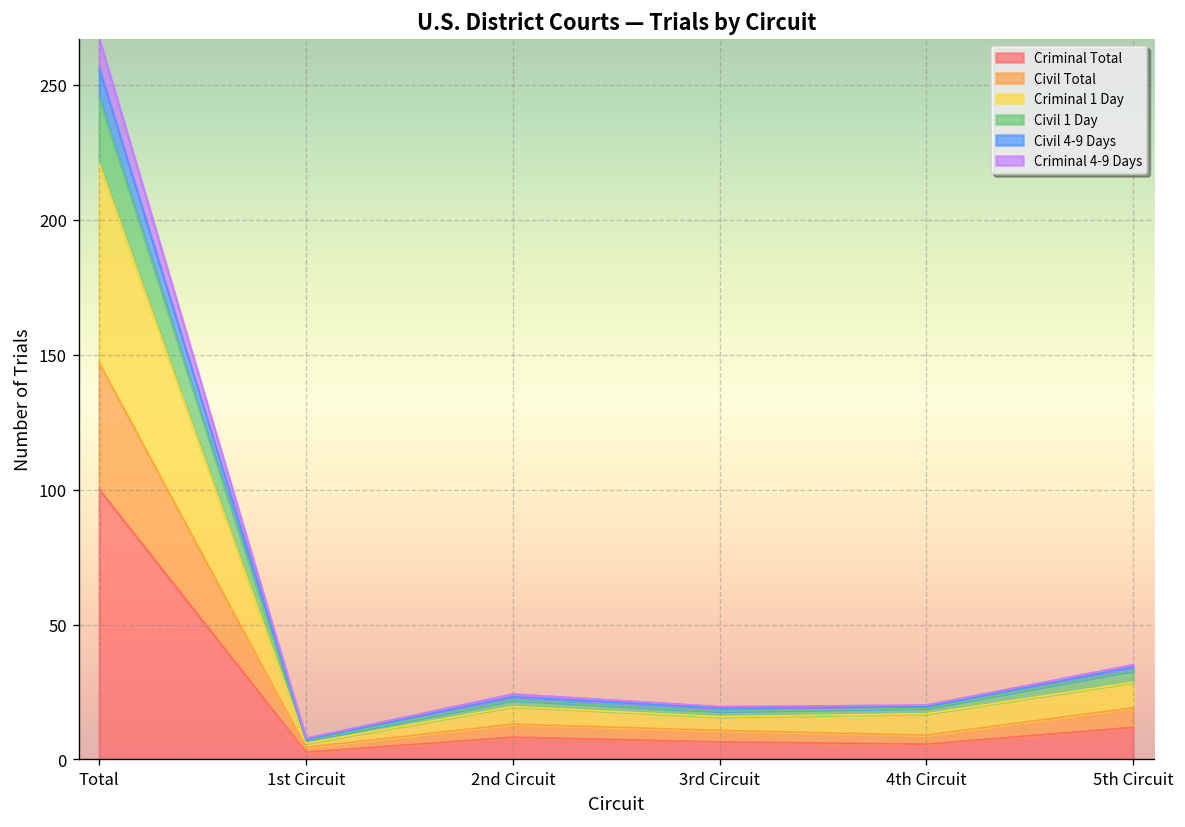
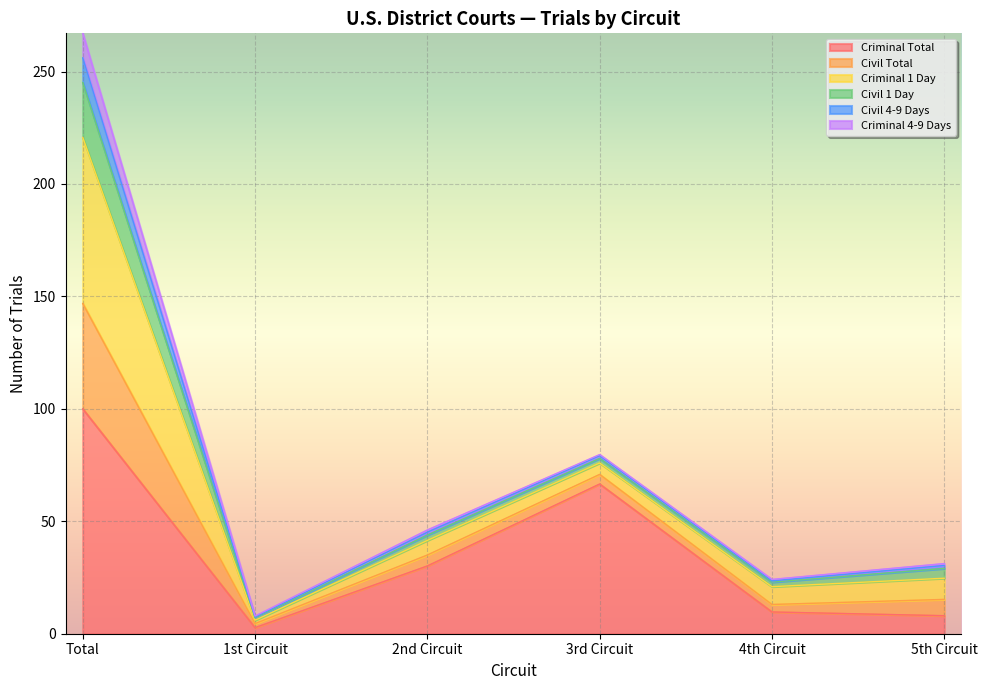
Criminal Total, 2nd Circuit: 8 -> 30
Criminal Total, 3rd Circuit: 6 -> 67
Criminal Total, 4th Circuit: 6 -> 10
Criminal Total, 5th Circuit: 12 -> 8
